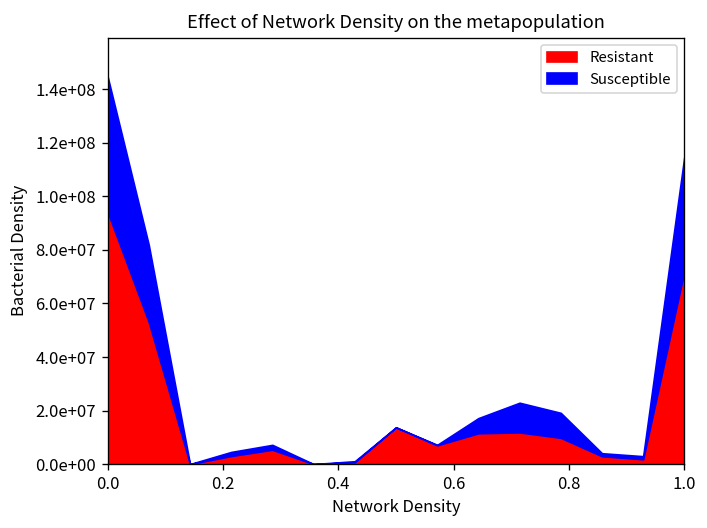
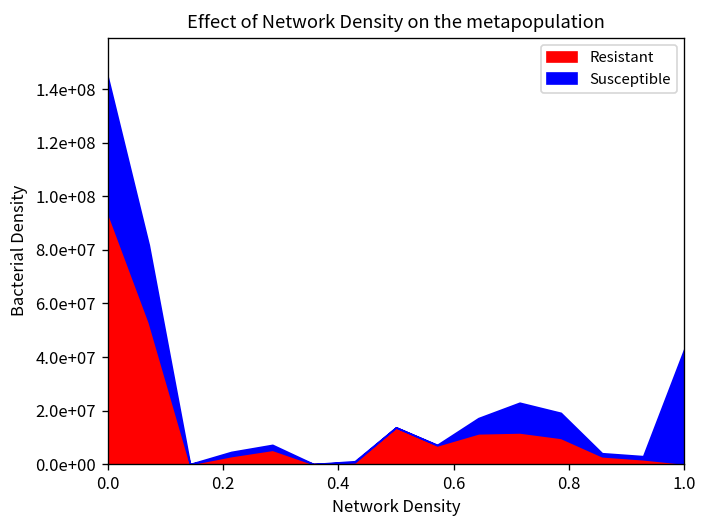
Resistant, 1.0: 72000000 -> 0
